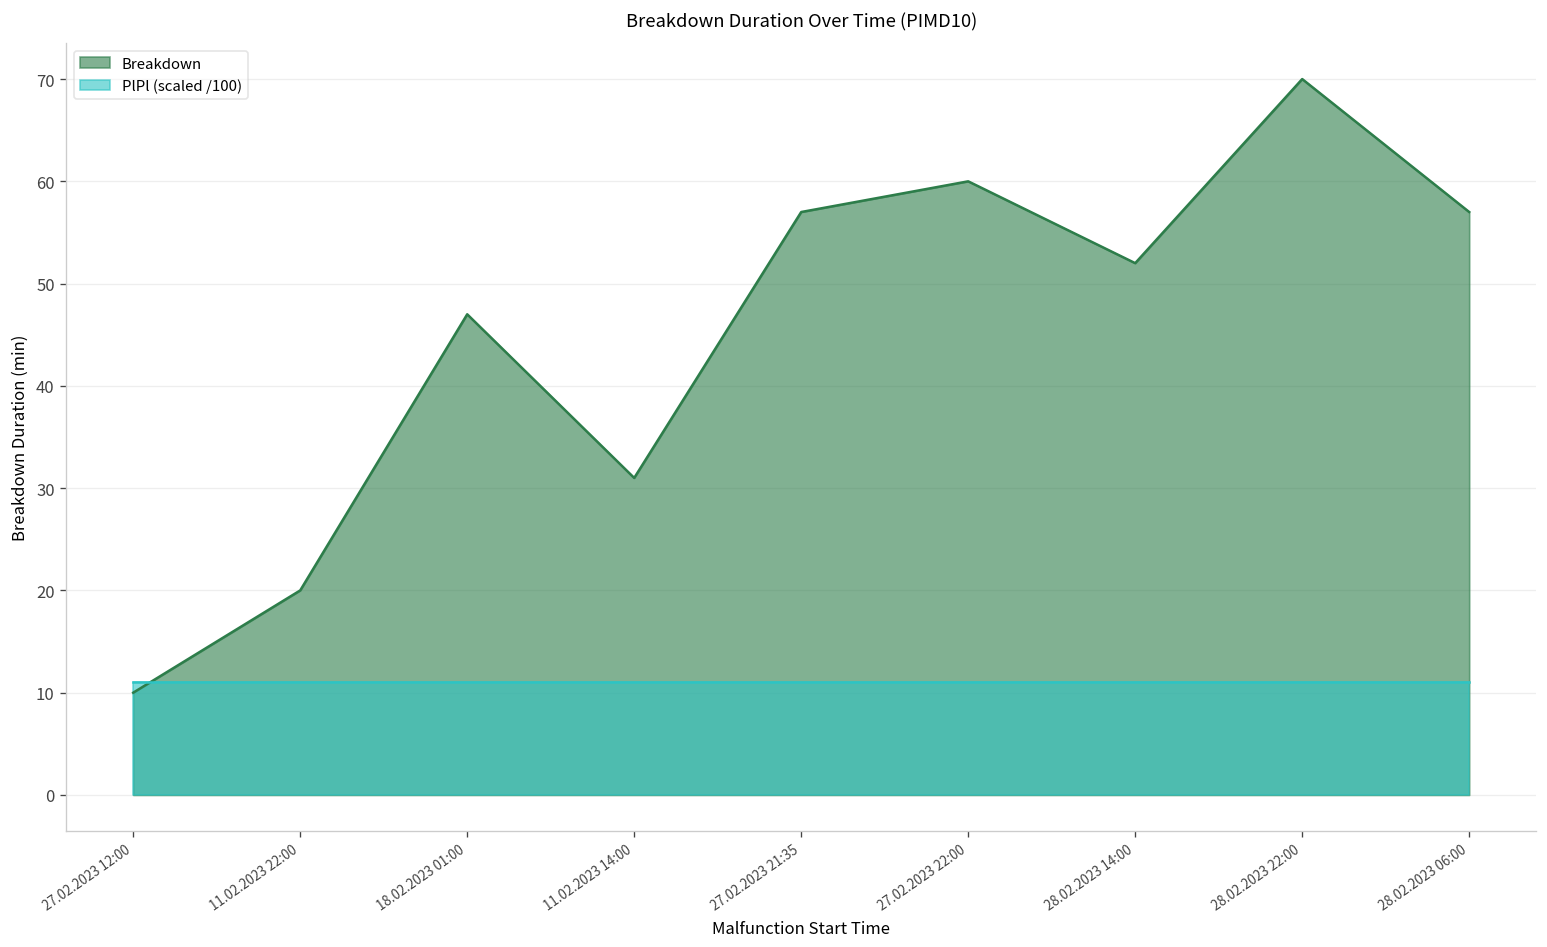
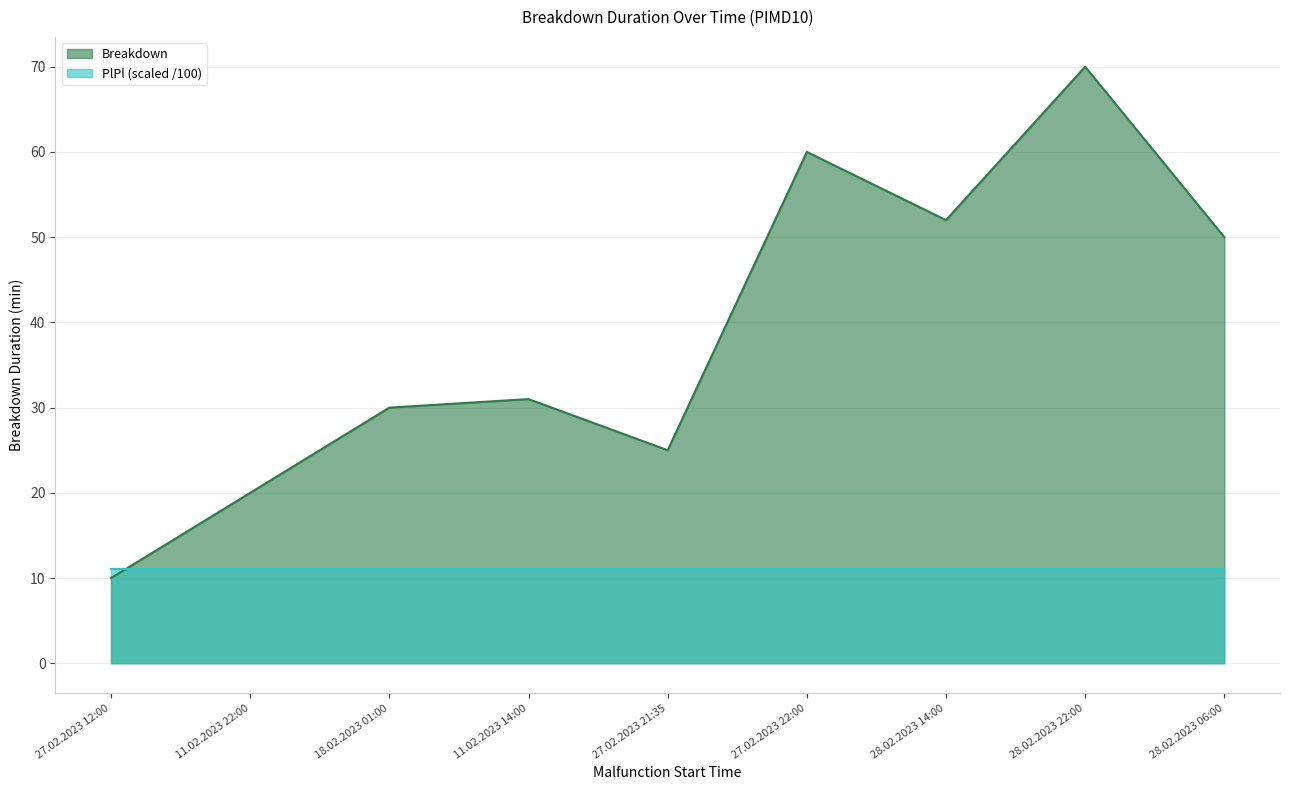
Breakdown, 18.02.2023 01:00: 47 -> 30
Breakdown, 27.02.2023 21:35: 57 -> 25
Breakdown, 28.02.2023 06:00: 57 -> 50
